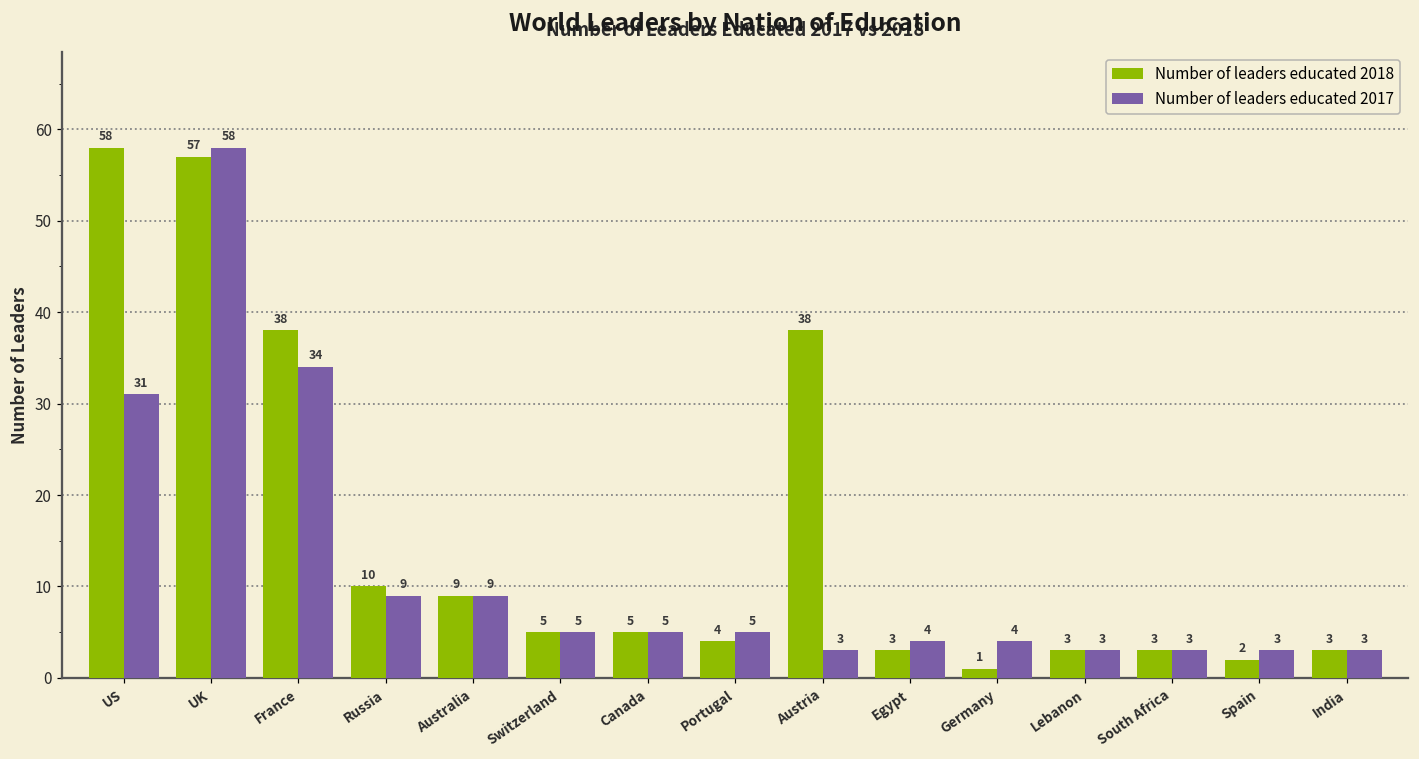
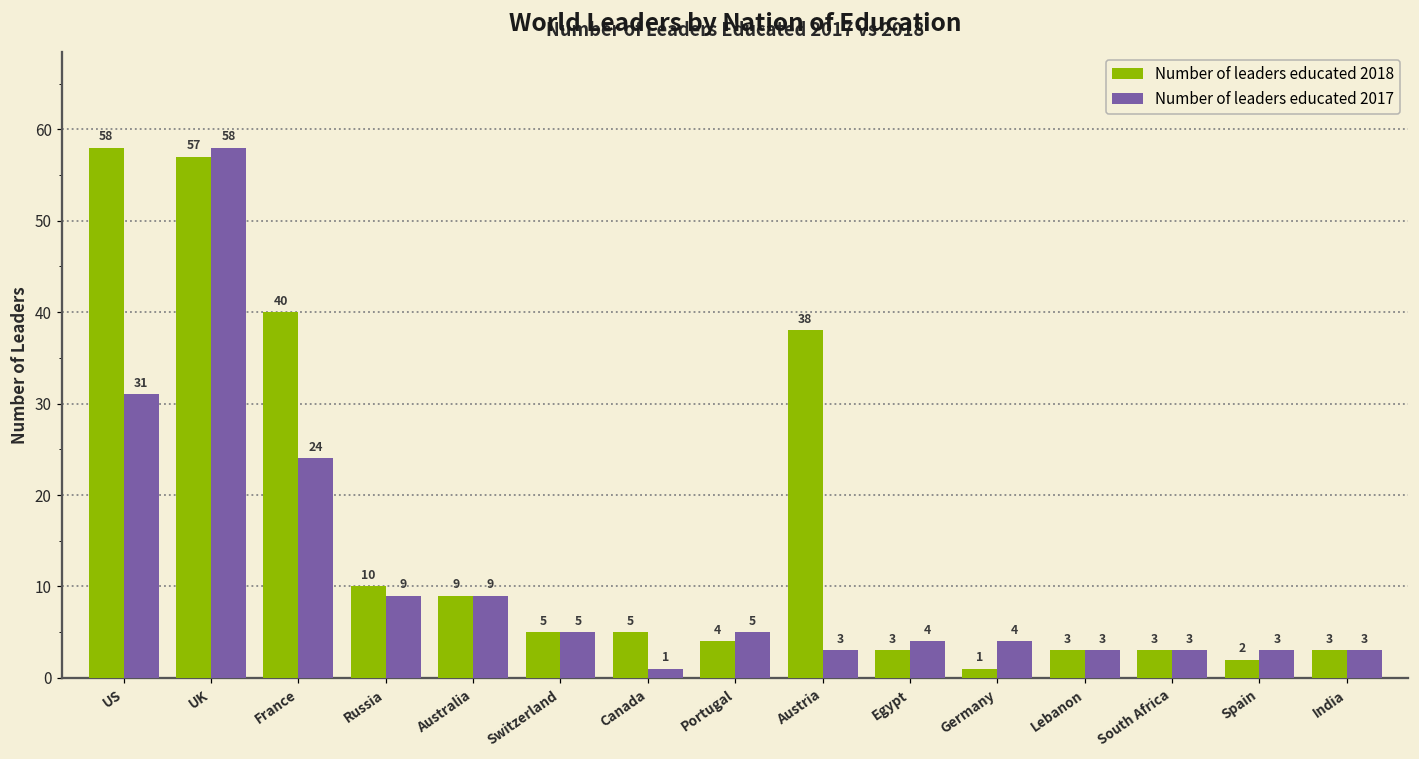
Number of leaders educated 2018, France: 38 -> 40
Number of leaders educated 2017, France: 34 -> 24
Number of leaders educated 2017, Canada: 5 -> 1
